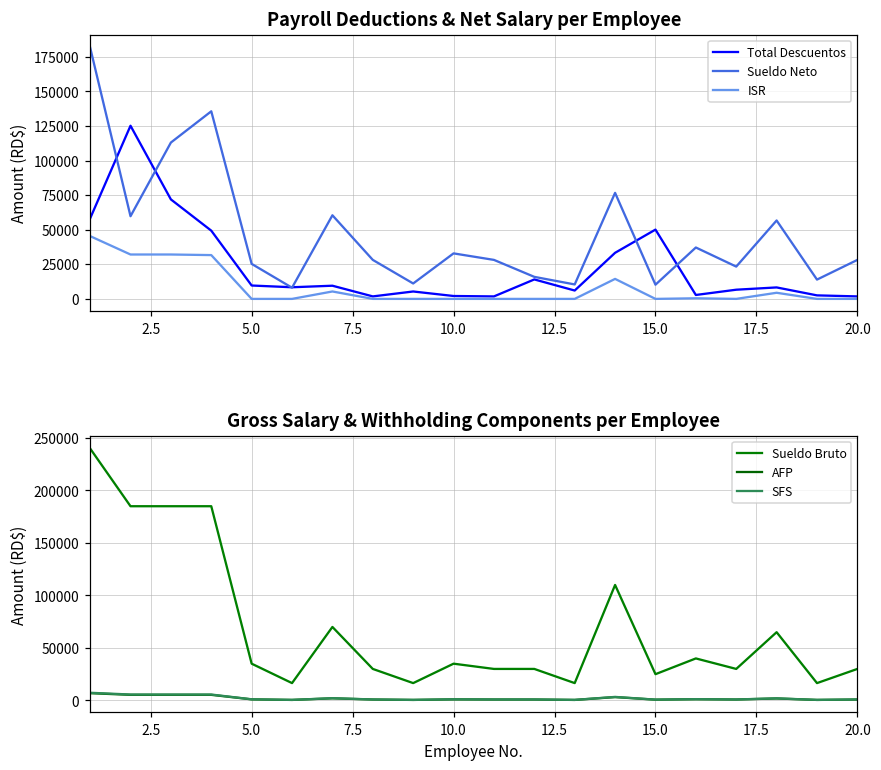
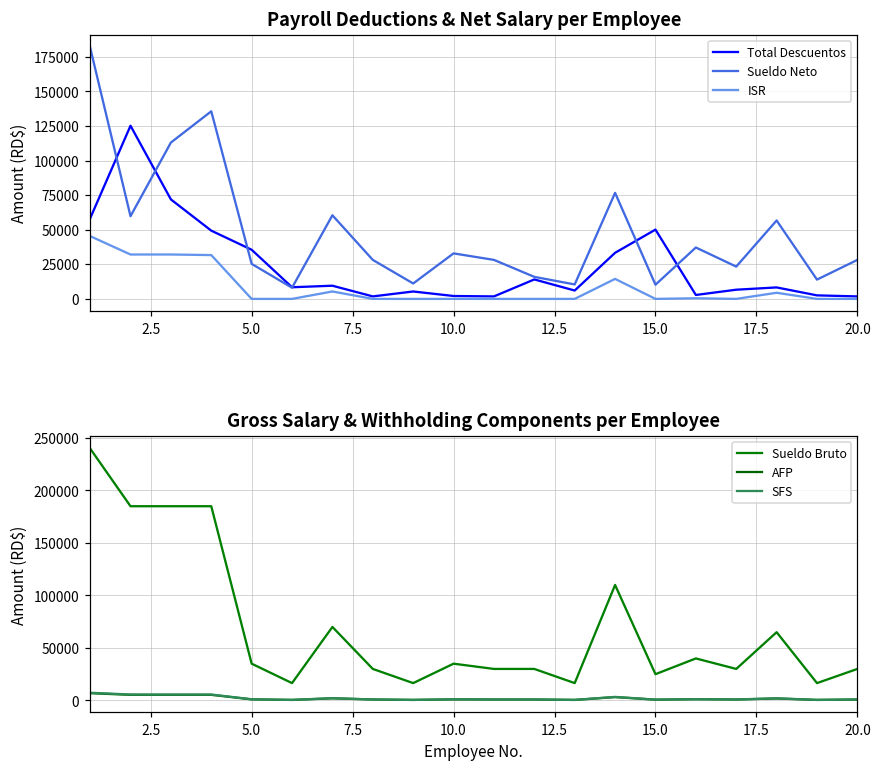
Payroll Deductions & Net Salary per Employee, Total Descuentos, 5.0: 10000 -> 36000
